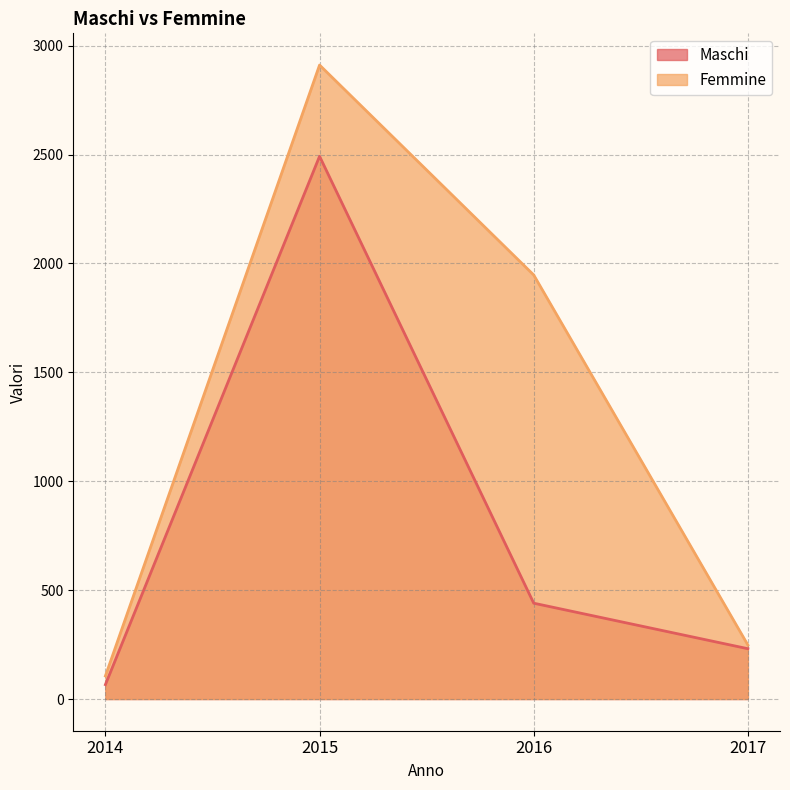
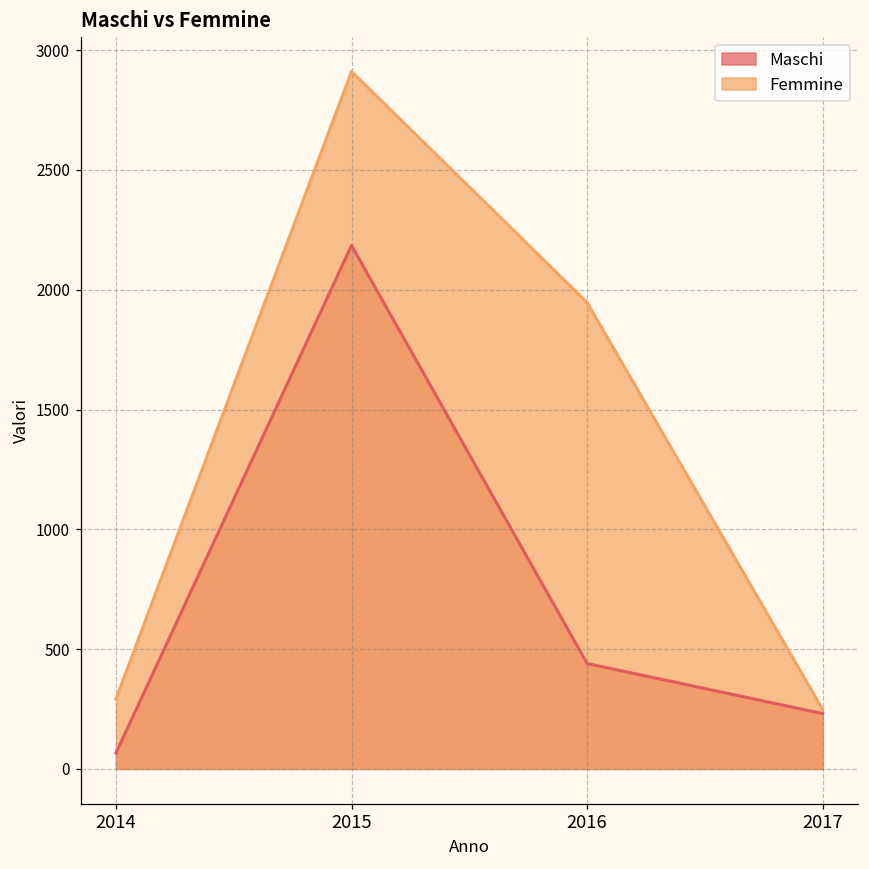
Femmine, 2014: 110 -> 290
Maschi, 2015: 2490 -> 2190
